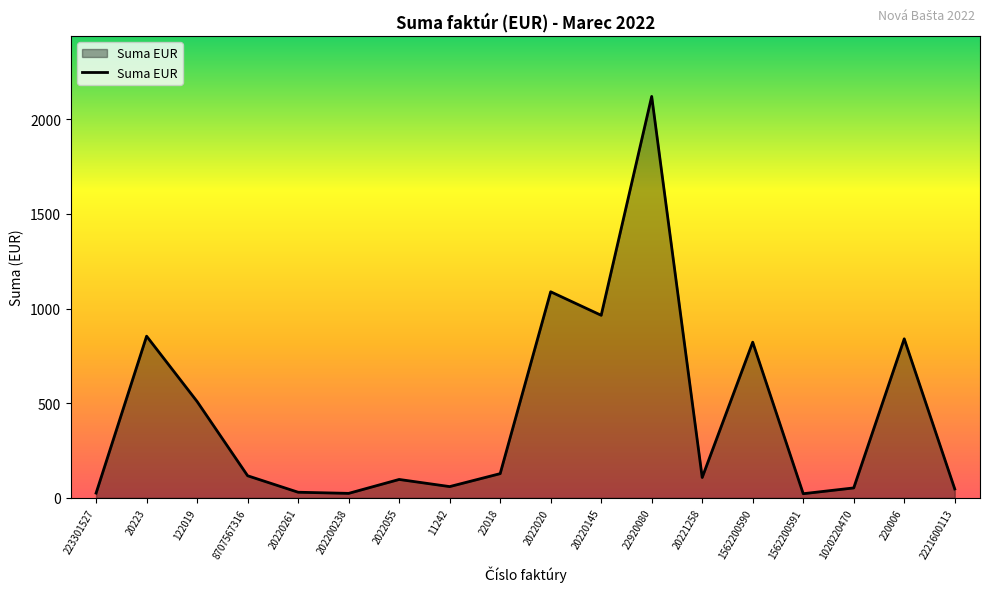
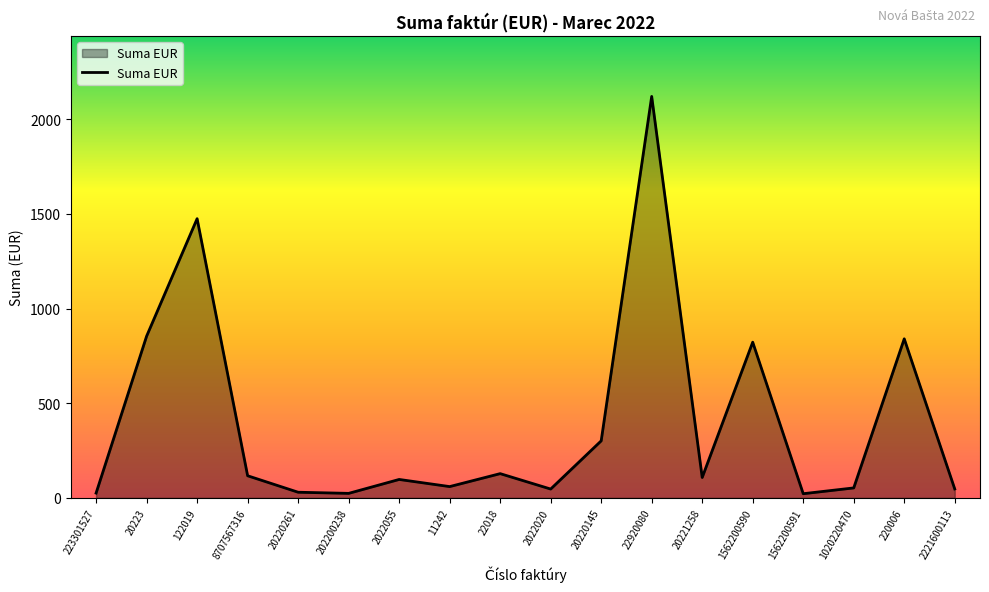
122019: 510 -> 1470
2022020: 1090 -> 50
20220145: 960 -> 300
